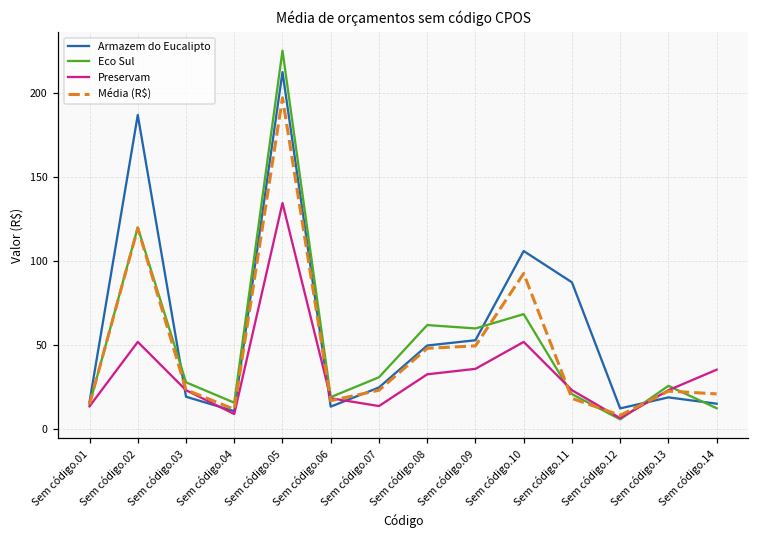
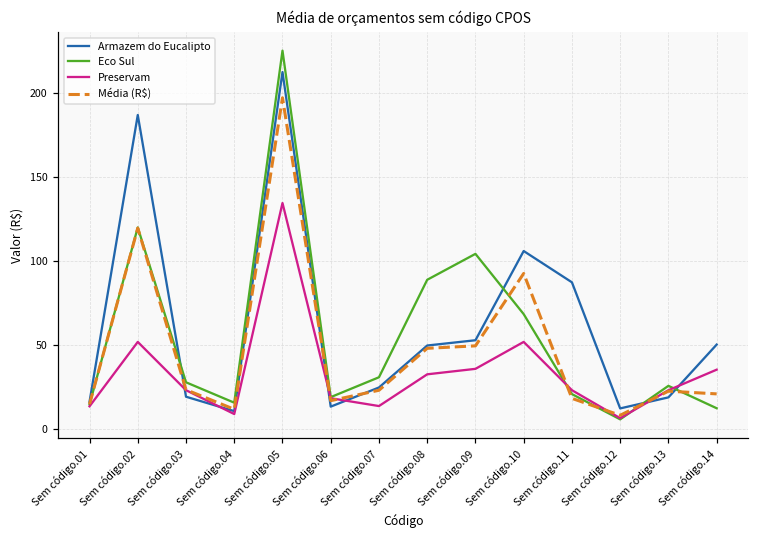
Eco Sul, Sem código.08: 62 -> 89
Eco Sul, Sem código.09: 60 -> 104
Armazem do Eucalipto, Sem código.14: 15 -> 50
